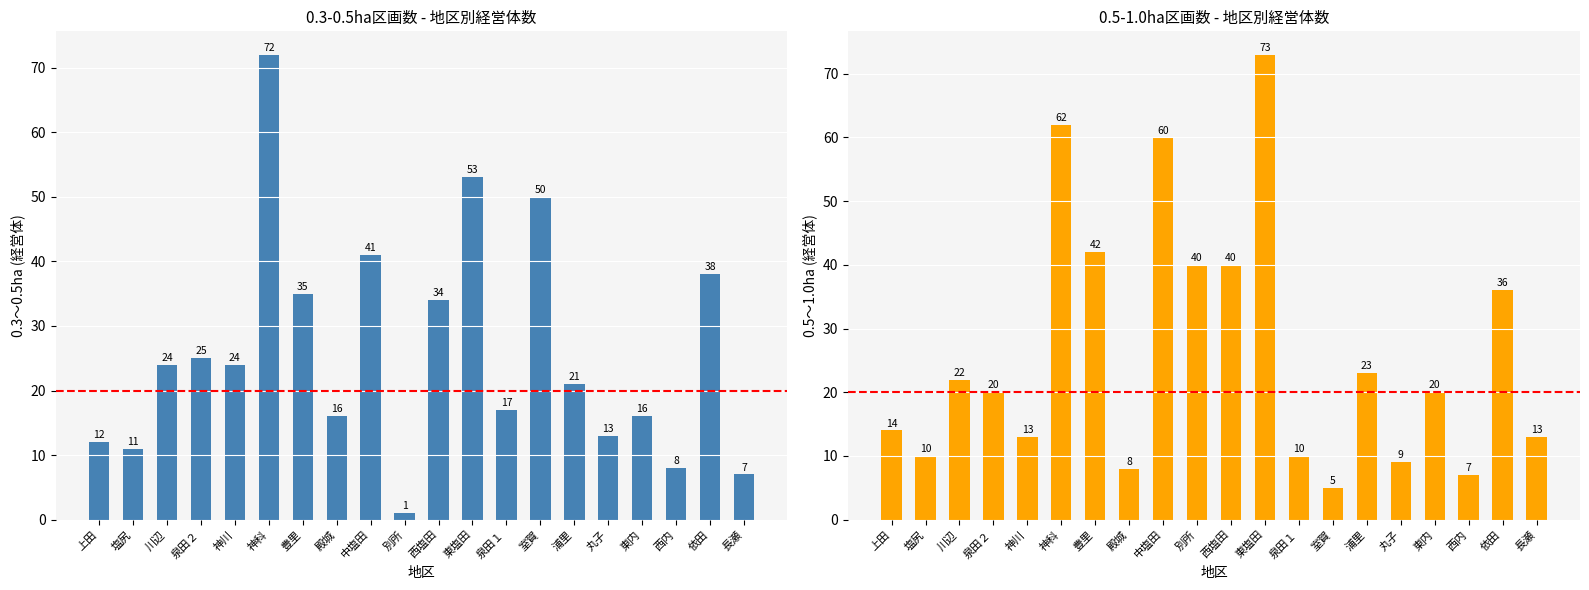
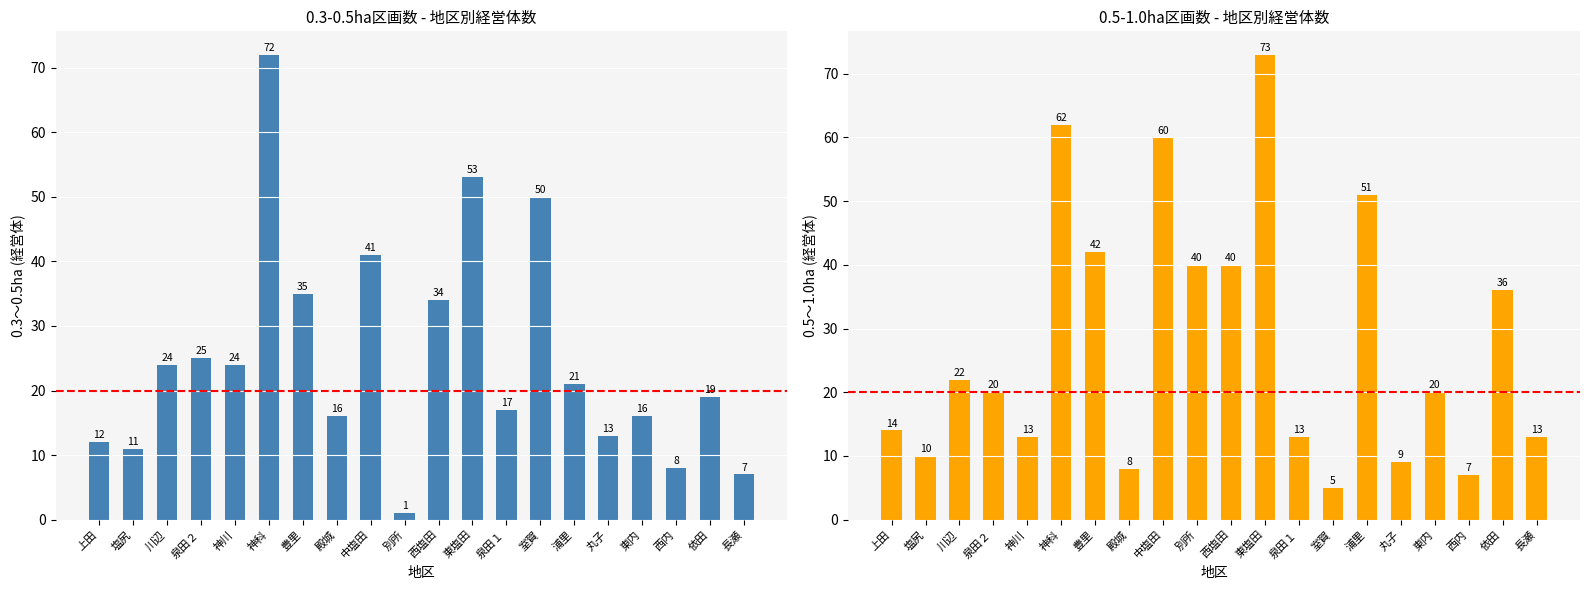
0.3-0.5ha区画数 - 地区別経営体数, 依田: 38 -> 19
0.5-1.0ha区画数 - 地区別経営体数, 泉田１: 10 -> 13
0.5-1.0ha区画数 - 地区別経営体数, 浦里: 23 -> 51
